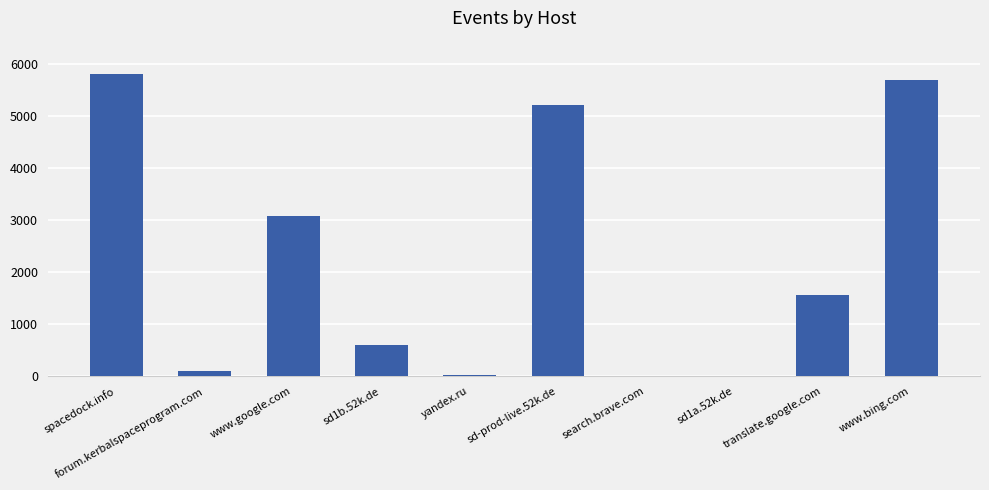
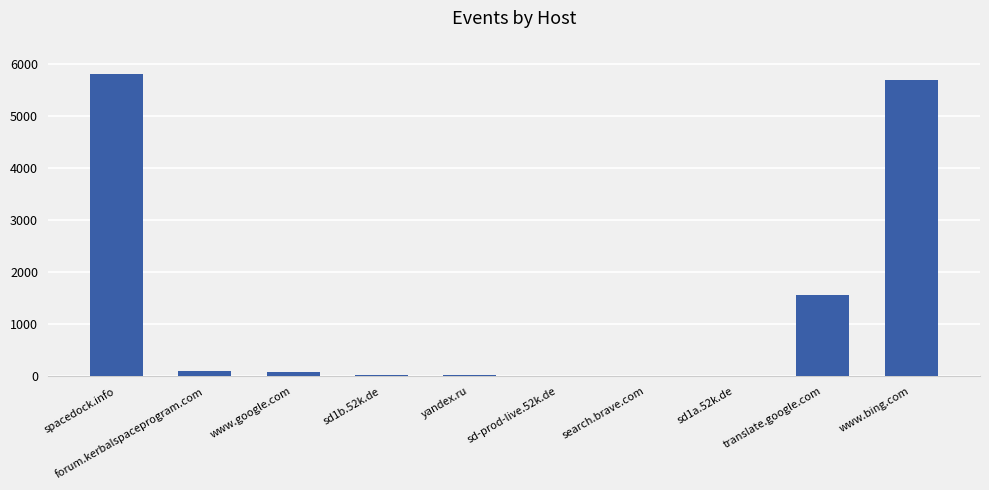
www.google.com: 3100 -> 100
sd1b.52k.de: 600 -> 0
sd-prod-live.52k.de: 5200 -> 0
